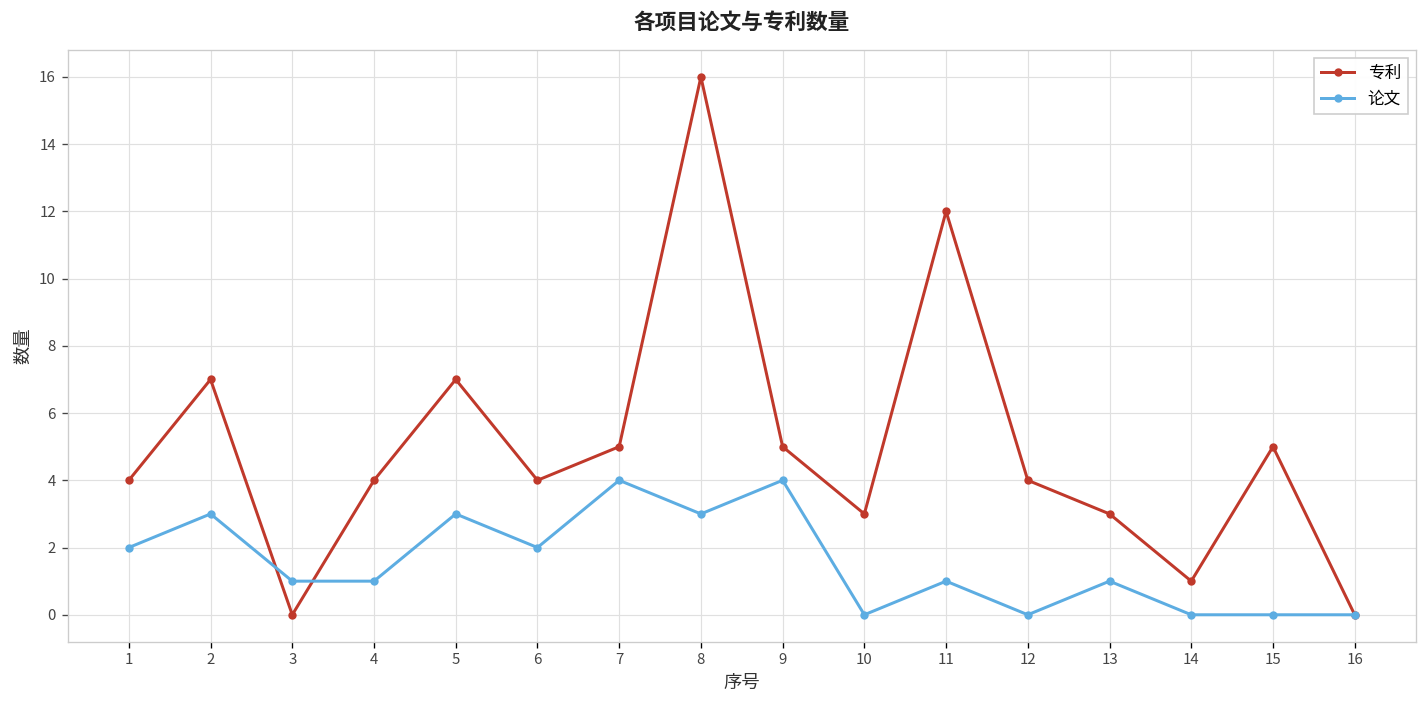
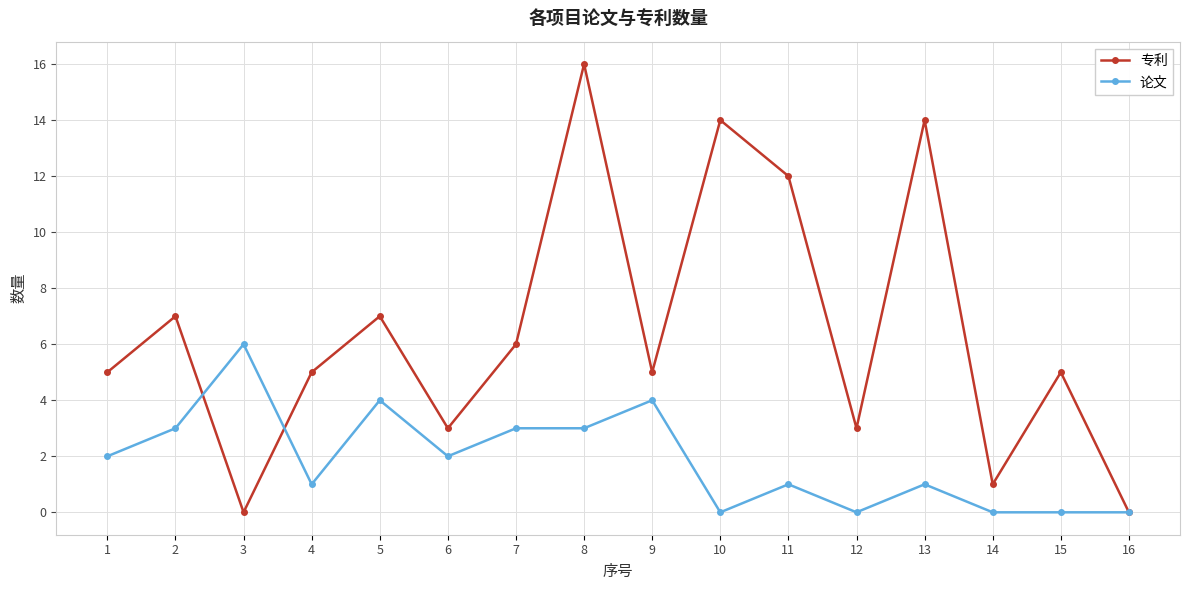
专利, 1: 4 -> 5
论文, 3: 1 -> 6
专利, 4: 4 -> 5
论文, 5: 3 -> 4
专利, 6: 4 -> 3
专利, 7: 5 -> 6
论文, 7: 4 -> 3
专利, 10: 3 -> 14
专利, 12: 4 -> 3
专利, 13: 3 -> 14
